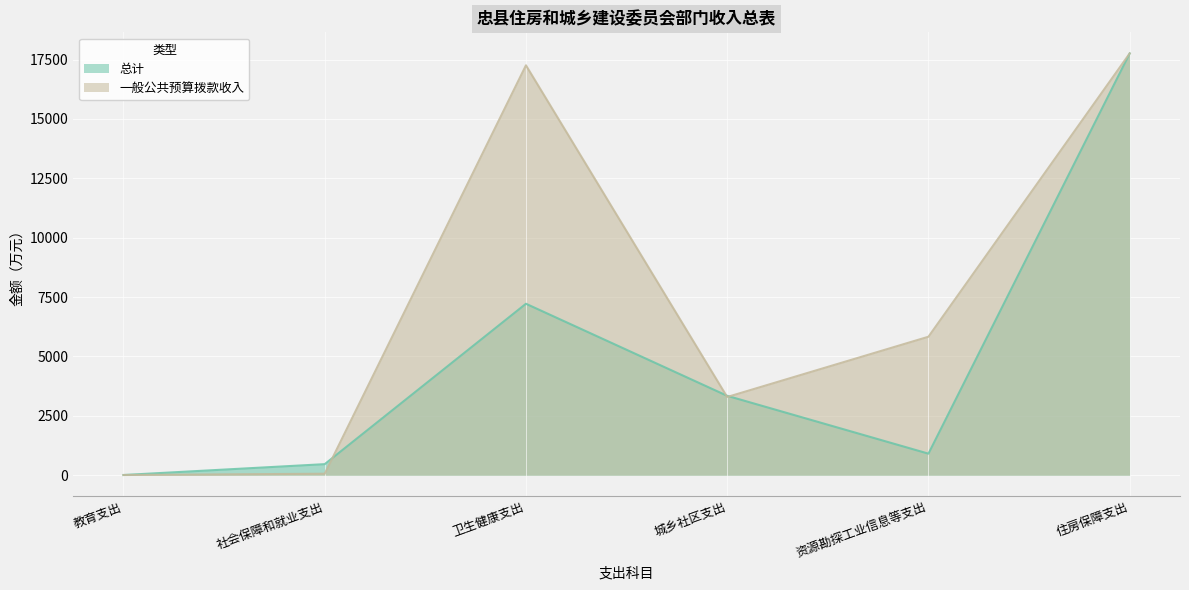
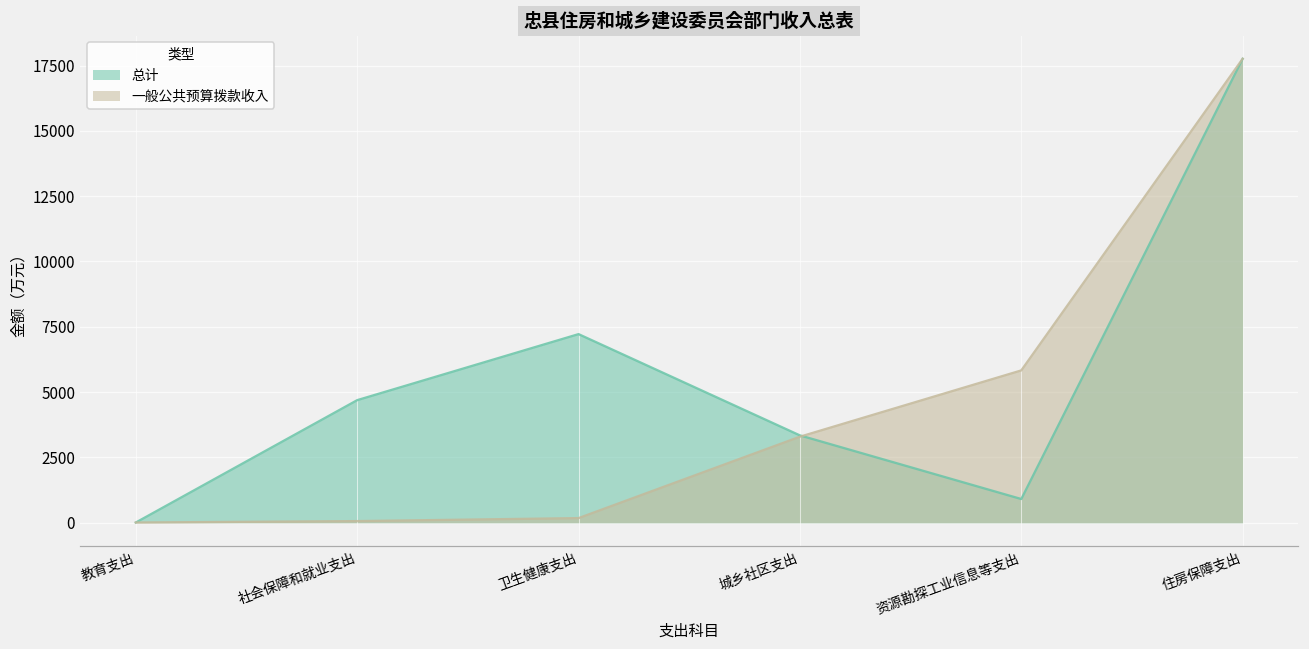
总计, 社会保障和就业支出: 500 -> 4700
一般公共预算拨款收入, 卫生健康支出: 17300 -> 200
